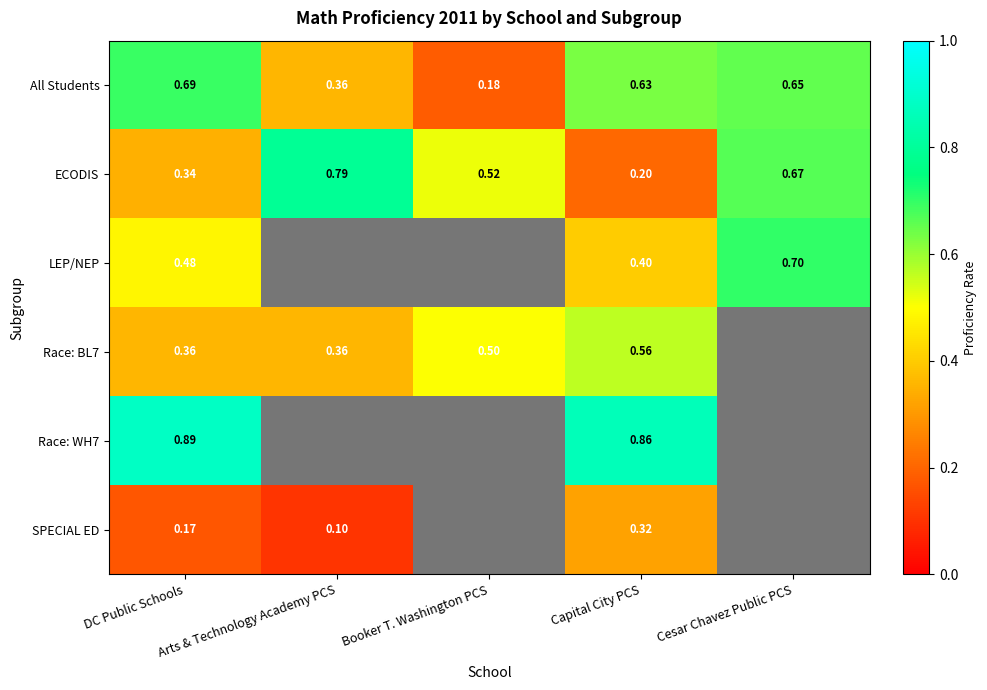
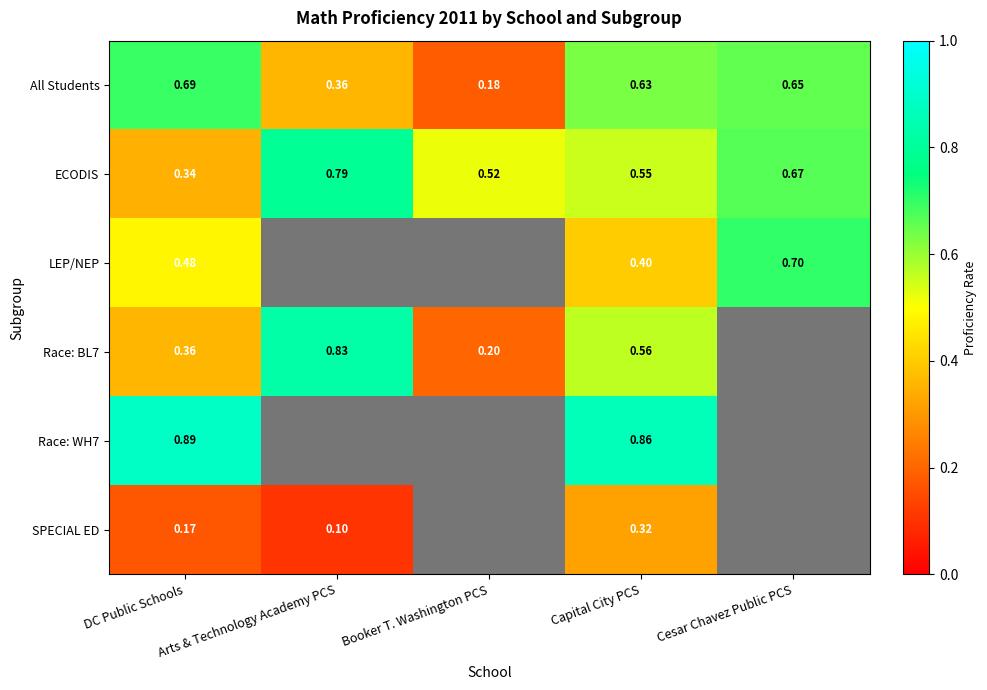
ECODIS, Capital City PCS: 0.20 -> 0.55
Race: BL7, Arts & Technology Academy PCS: 0.36 -> 0.83
Race: BL7, Booker T. Washington PCS: 0.50 -> 0.20
